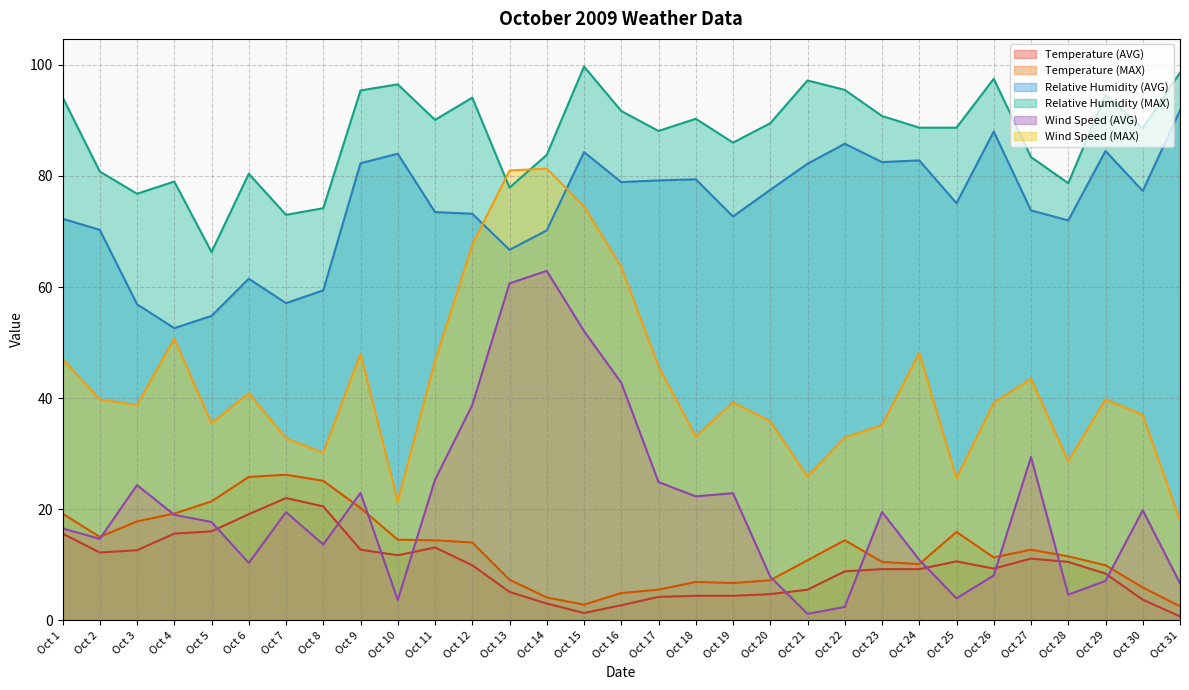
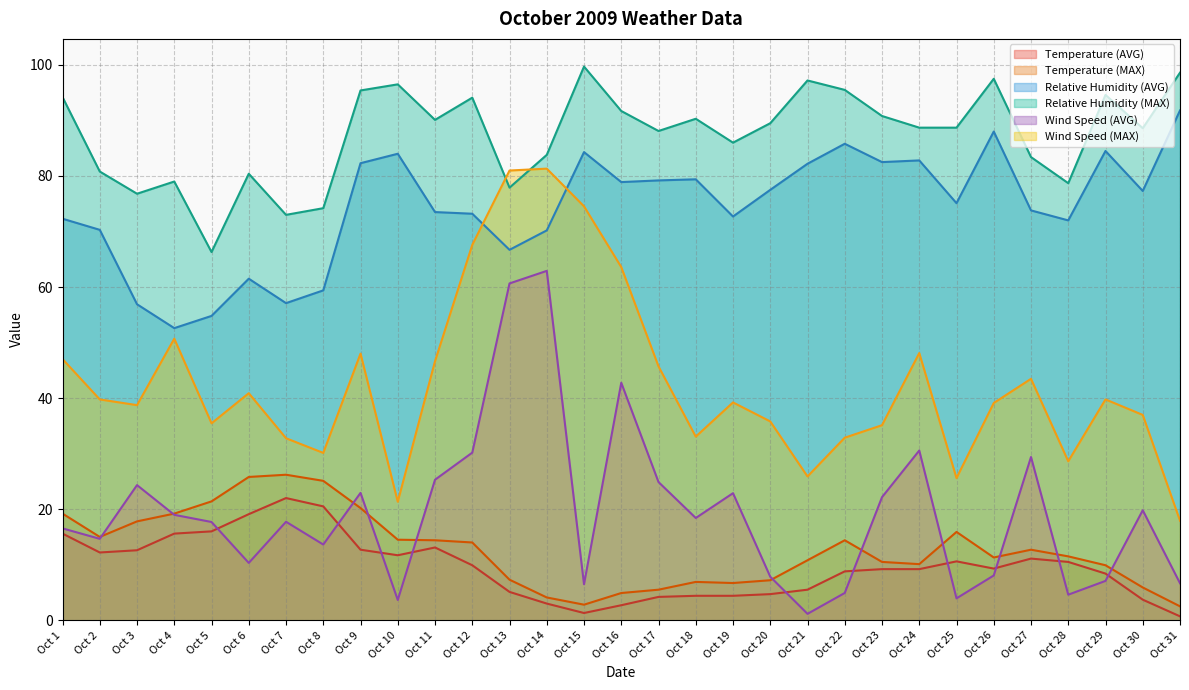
Wind Speed (AVG), Oct 7: 19 -> 18
Wind Speed (AVG), Oct 12: 39 -> 30
Wind Speed (AVG), Oct 15: 52 -> 6
Wind Speed (AVG), Oct 18: 22 -> 18
Wind Speed (AVG), Oct 22: 2 -> 5
Wind Speed (AVG), Oct 23: 19 -> 22
Wind Speed (AVG), Oct 24: 11 -> 31
